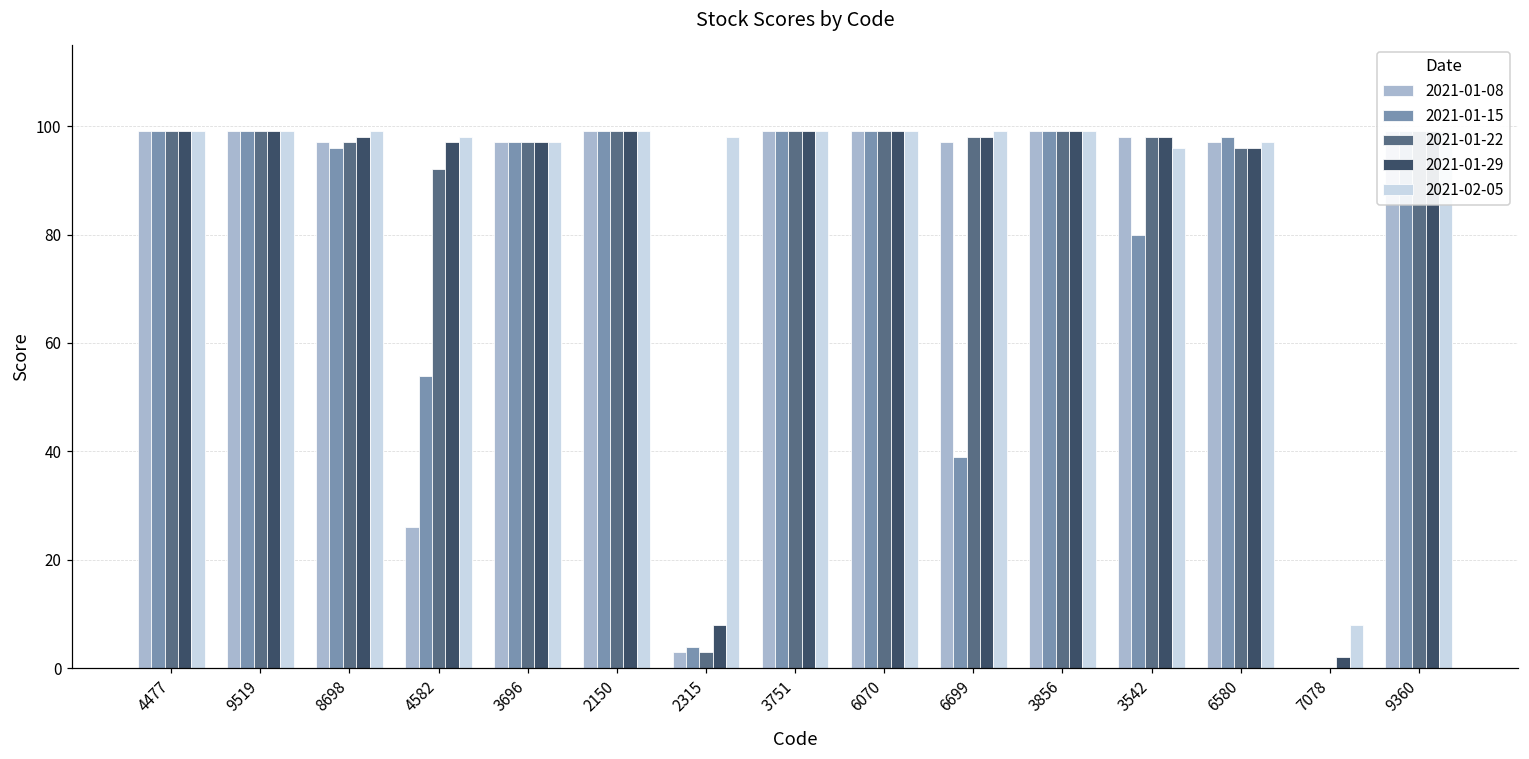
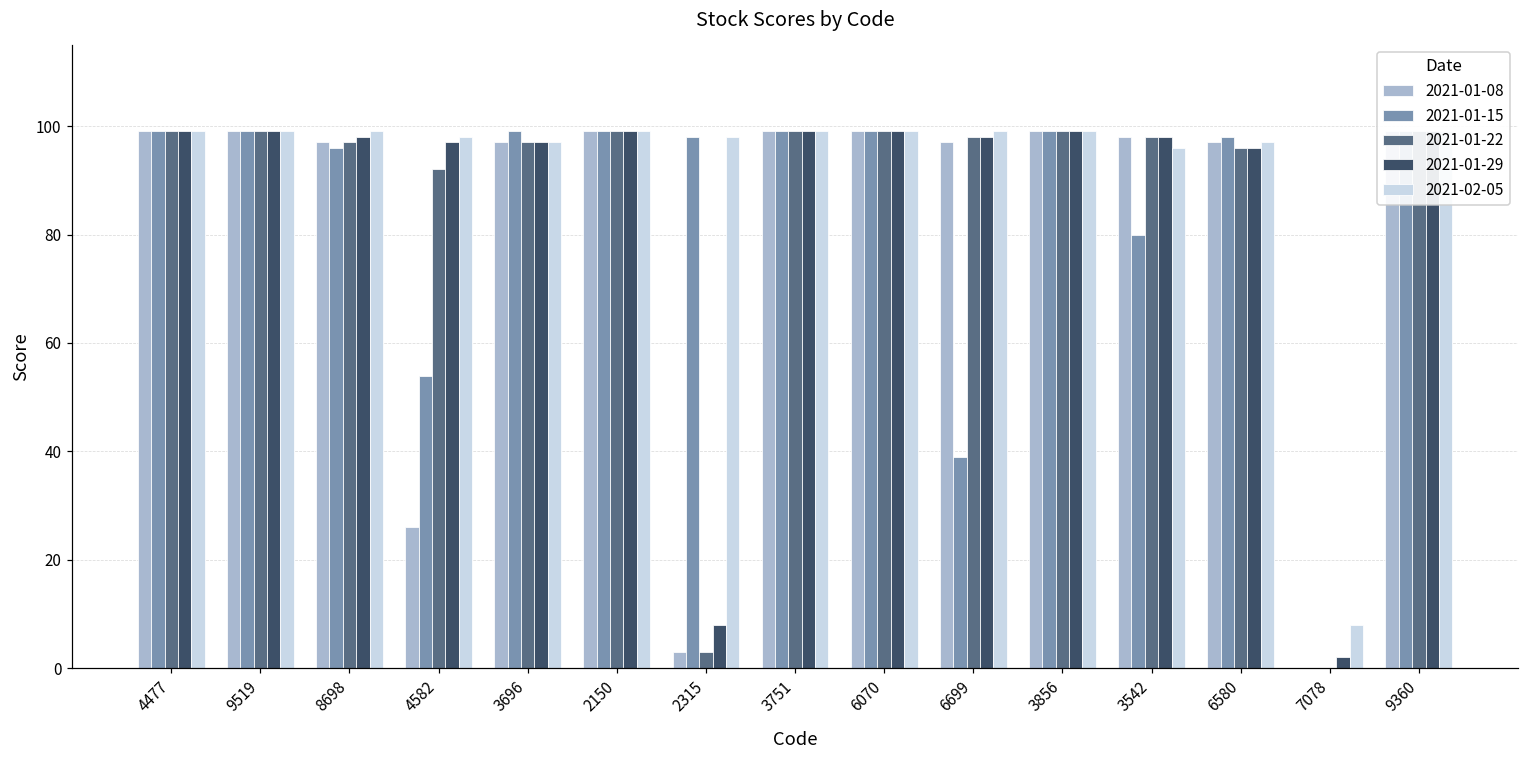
2021-01-15, 3696: 97 -> 99
2021-01-15, 2315: 4 -> 98
